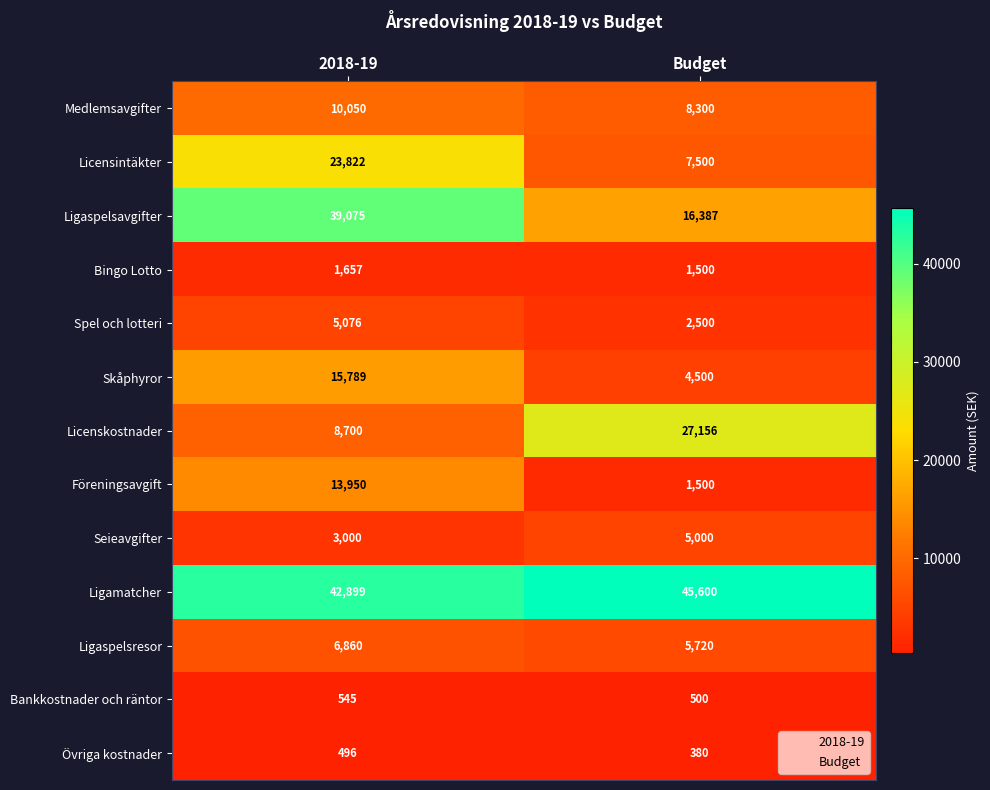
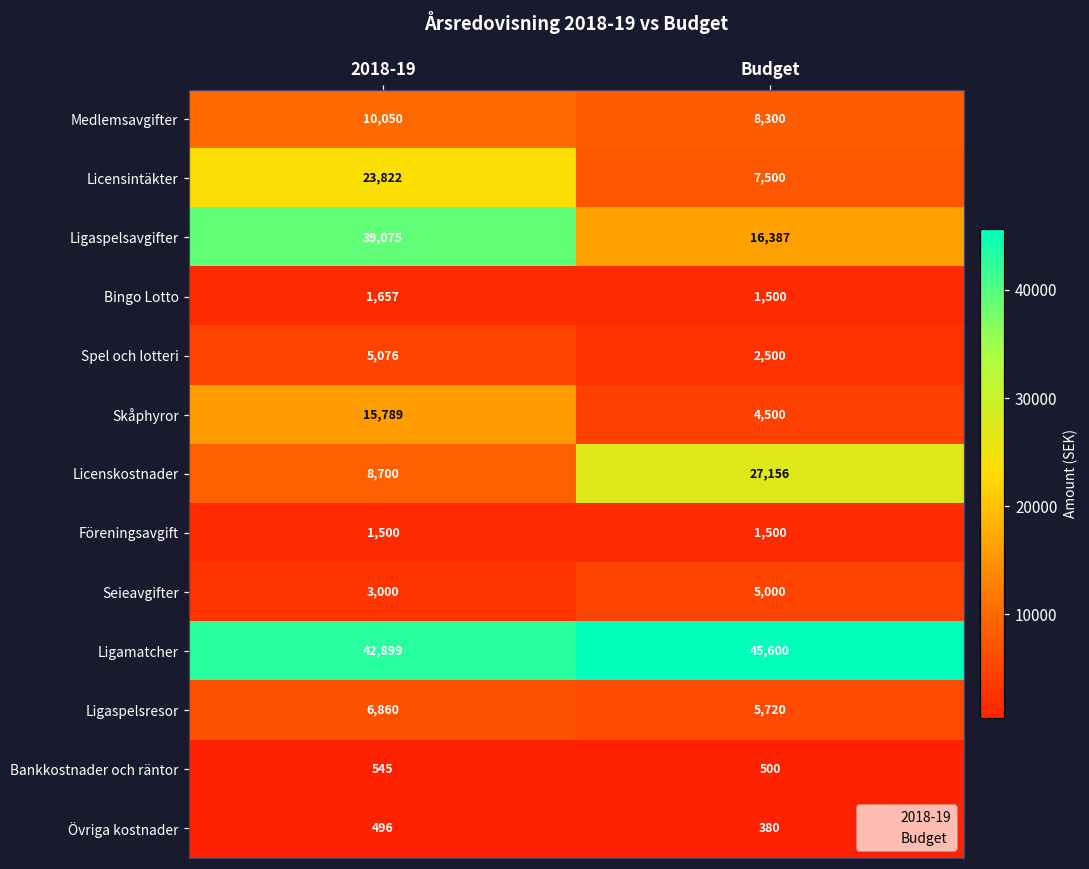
Föreningsavgift, 2018-19: 13,950 -> 1,500
